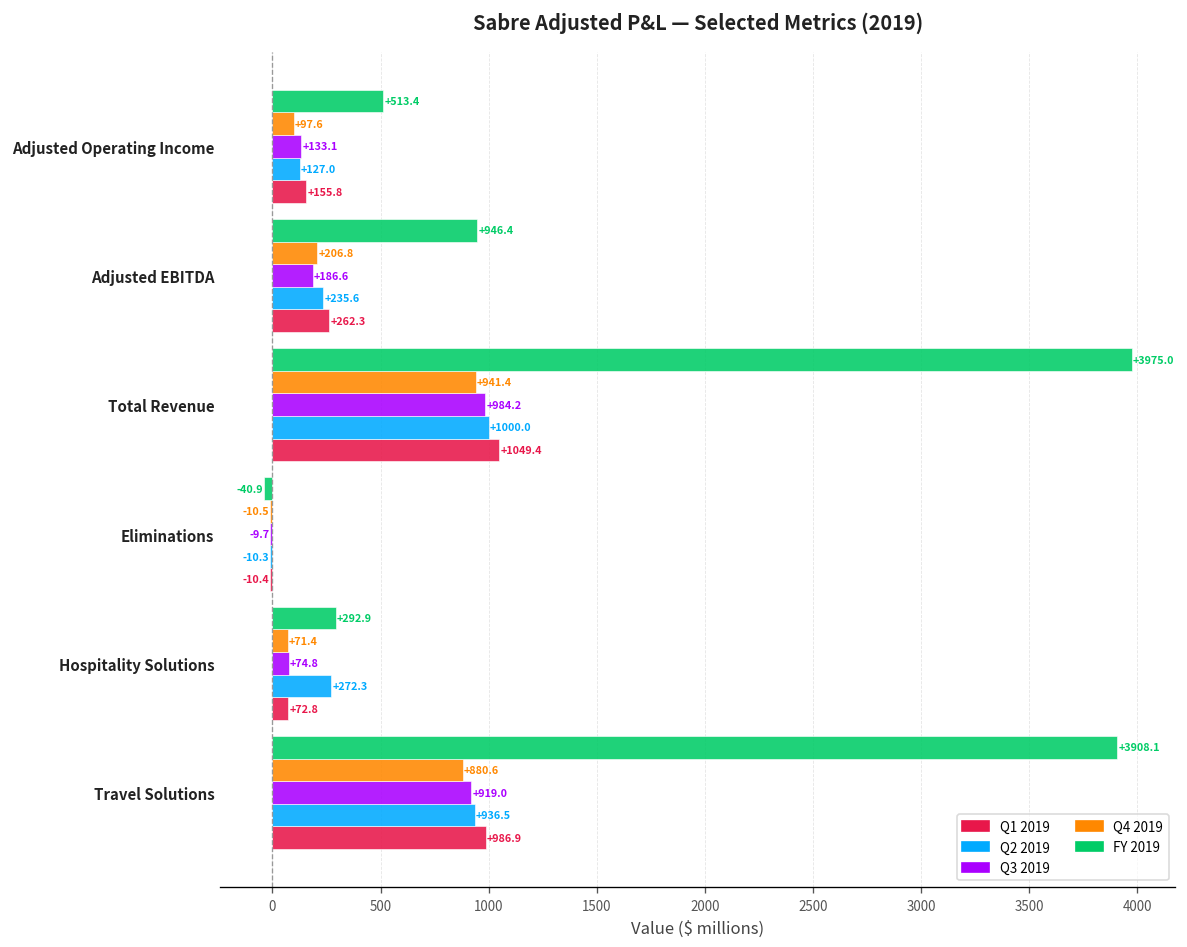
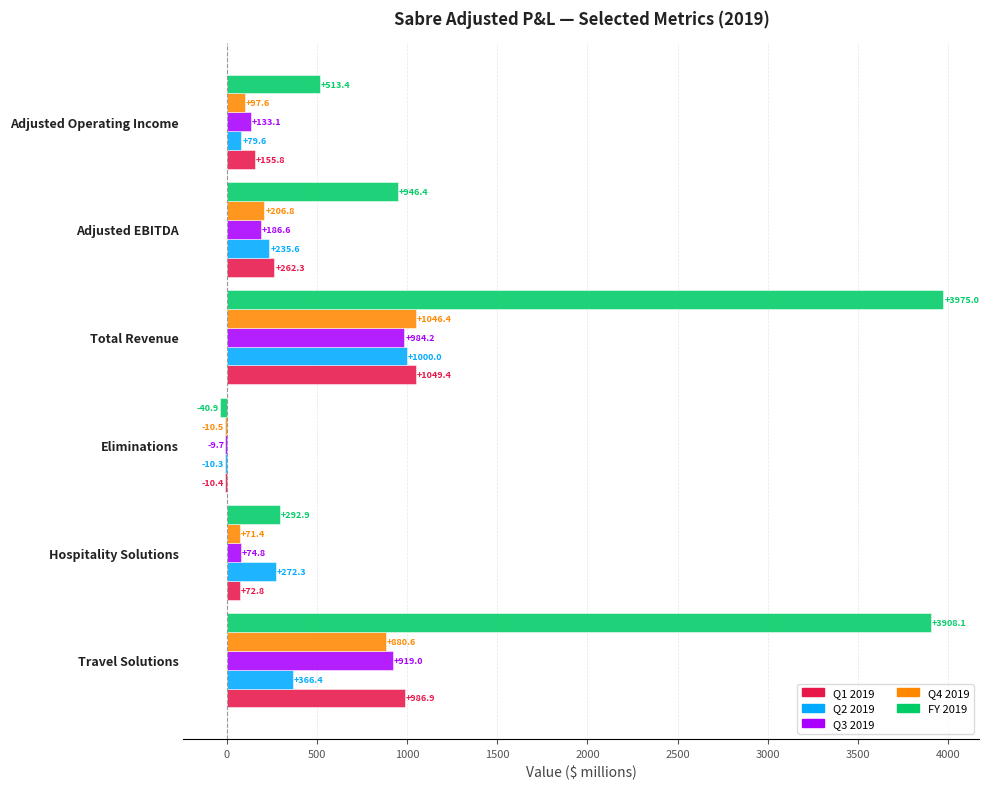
Q2 2019, Adjusted Operating Income: +127.0 -> +79.6
Q4 2019, Total Revenue: +941.4 -> +1046.4
Q2 2019, Travel Solutions: +936.5 -> +366.4
